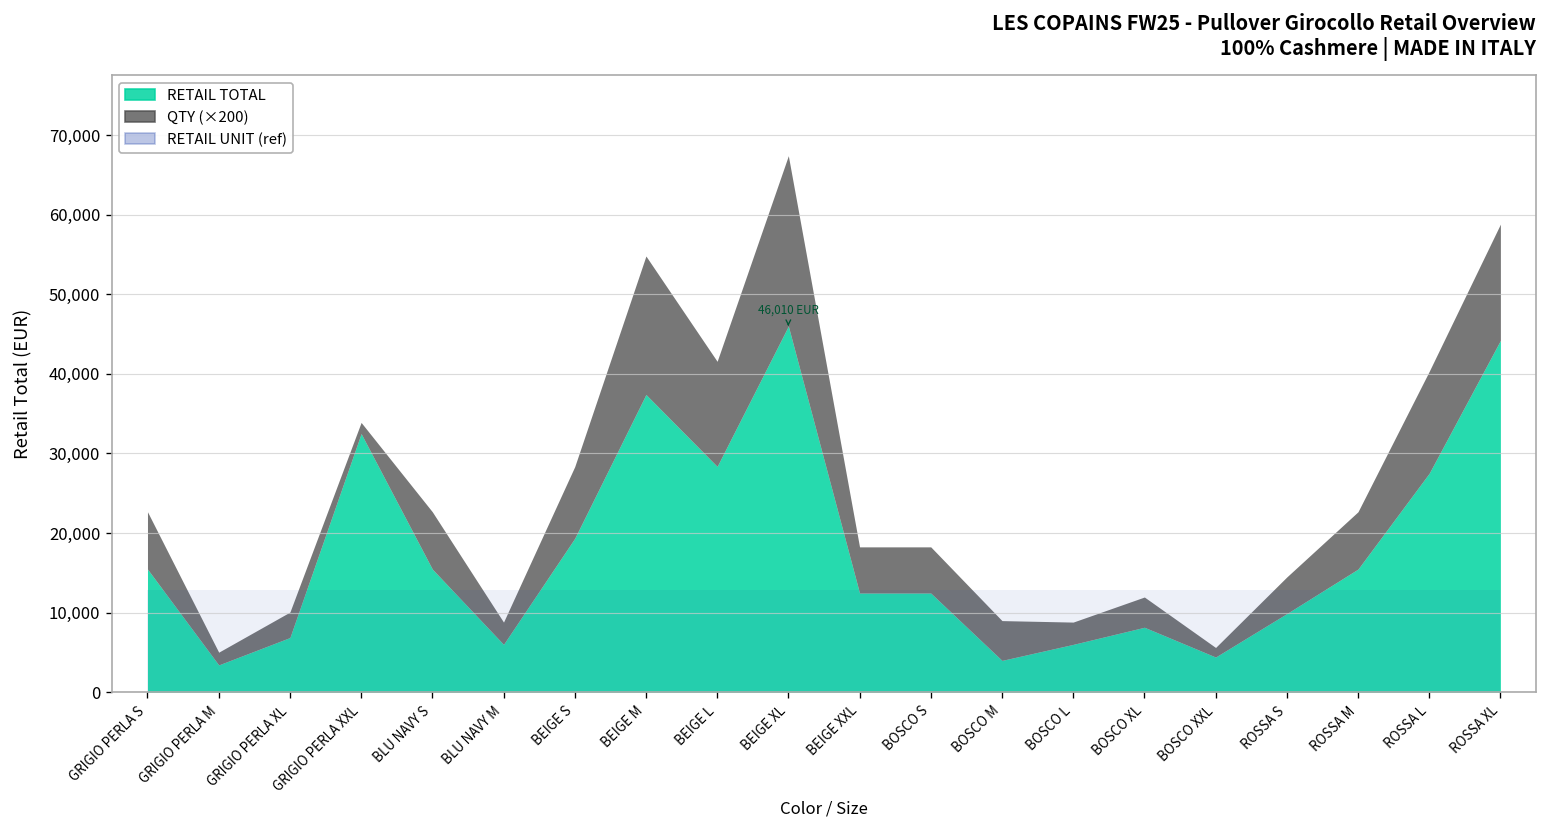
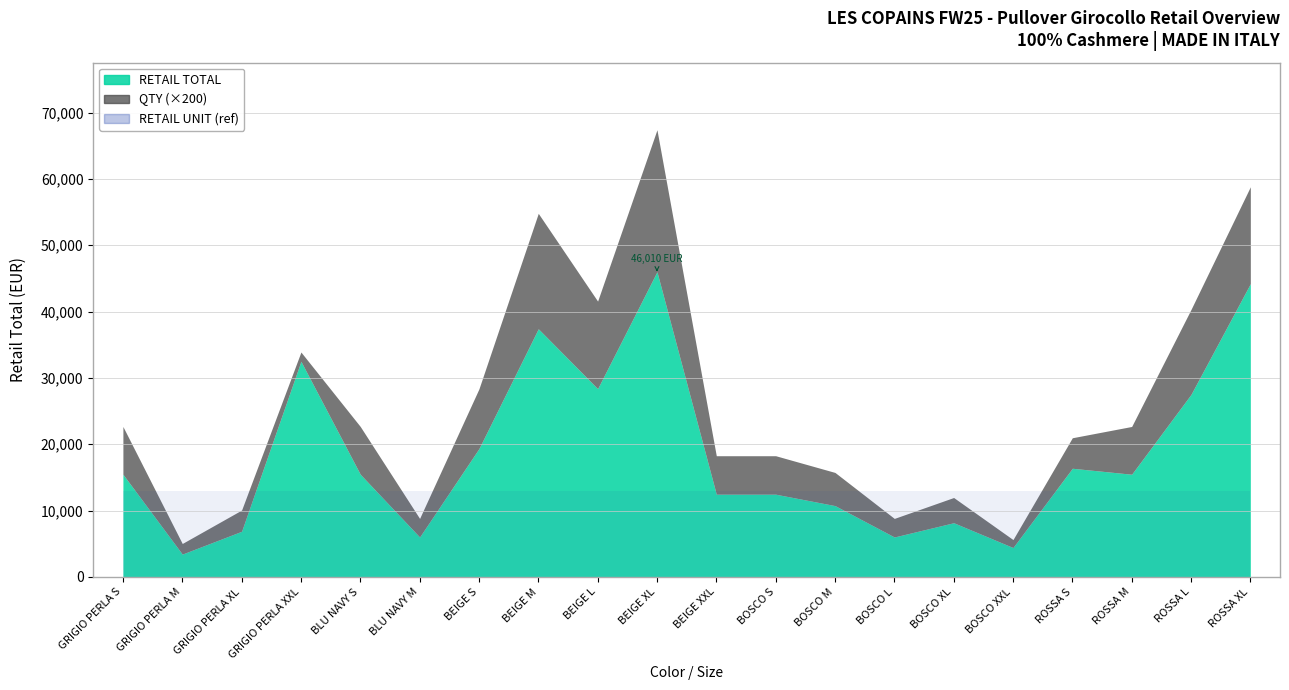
RETAIL TOTAL, BOSCO M: 4,000 -> 11,000
RETAIL TOTAL, ROSSA S: 10,000 -> 16,000
